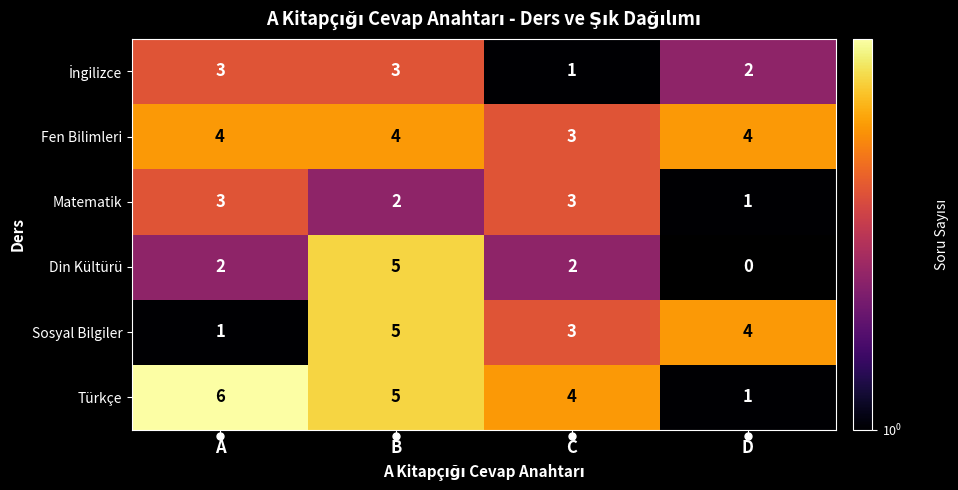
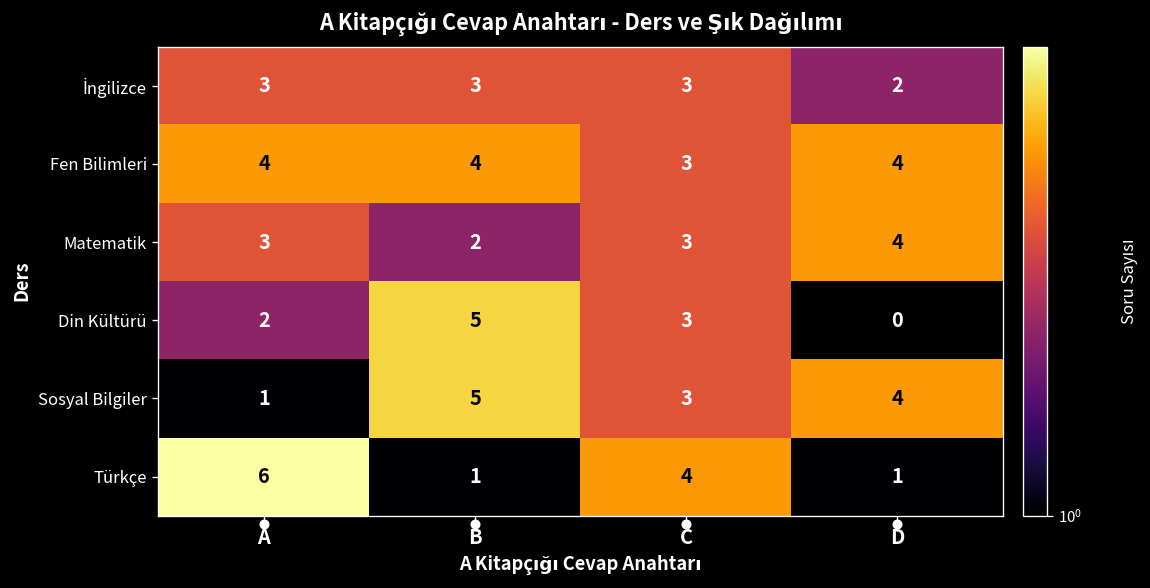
İngilizce, C: 1 -> 3
Matematik, D: 1 -> 4
Din Kültürü, C: 2 -> 3
Türkçe, B: 5 -> 1
